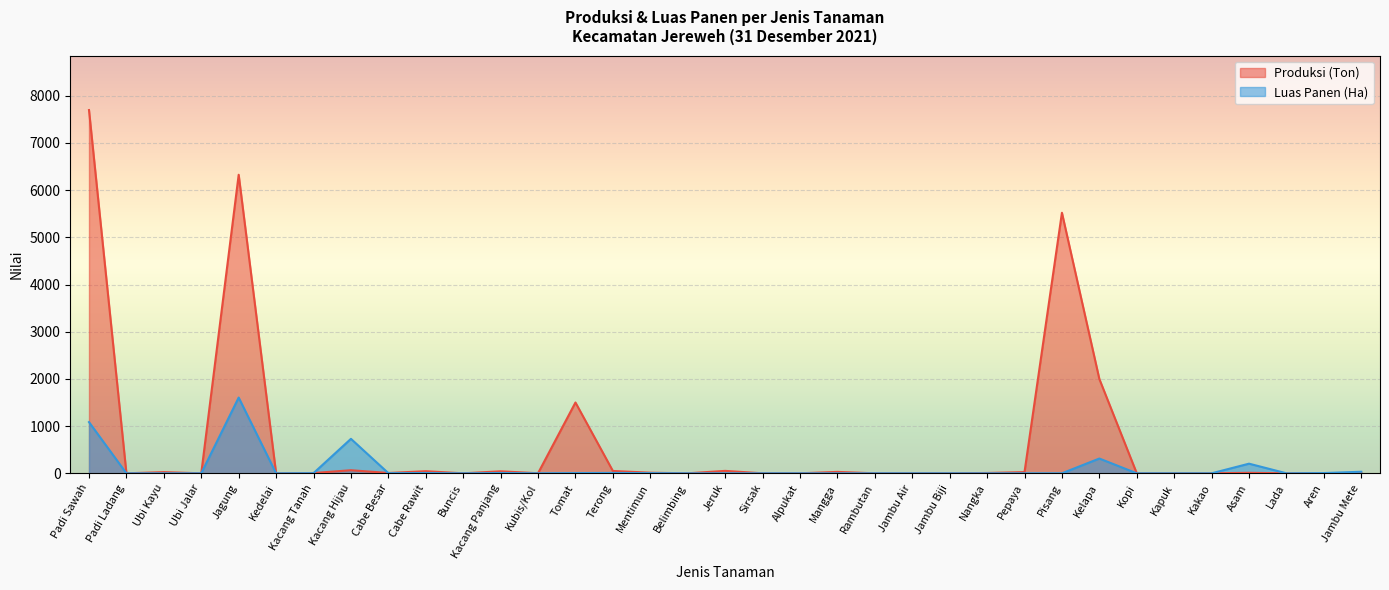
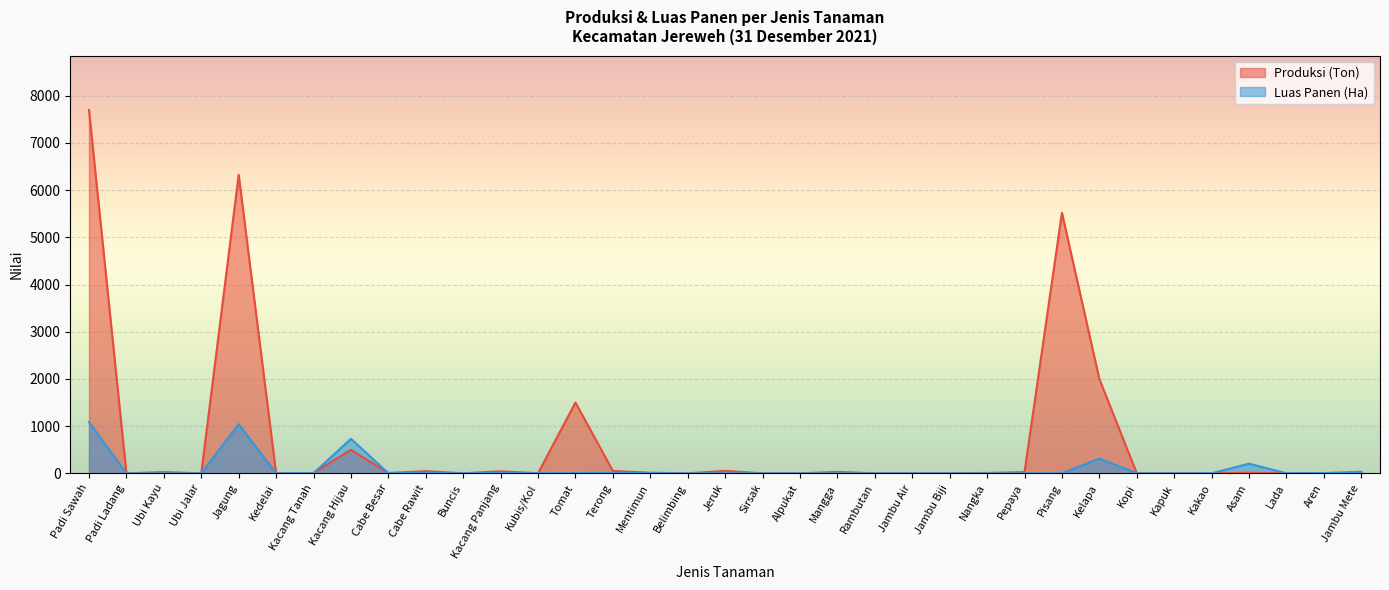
Luas Panen (Ha), Jagung: 1600 -> 1000
Produksi (Ton), Kacang Hijau: 100 -> 500
